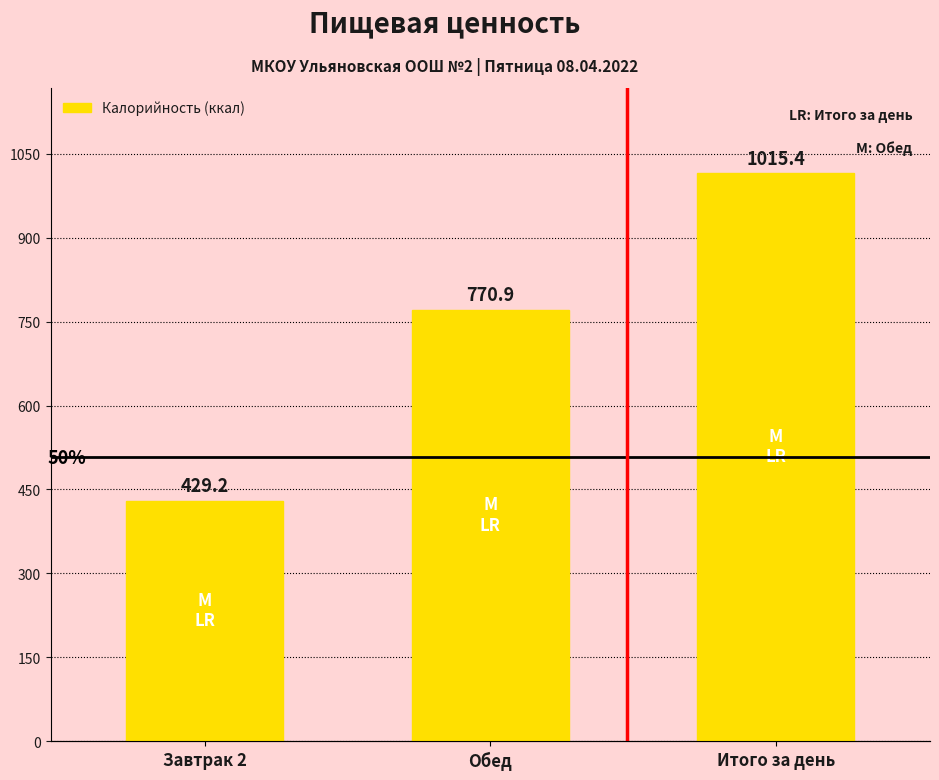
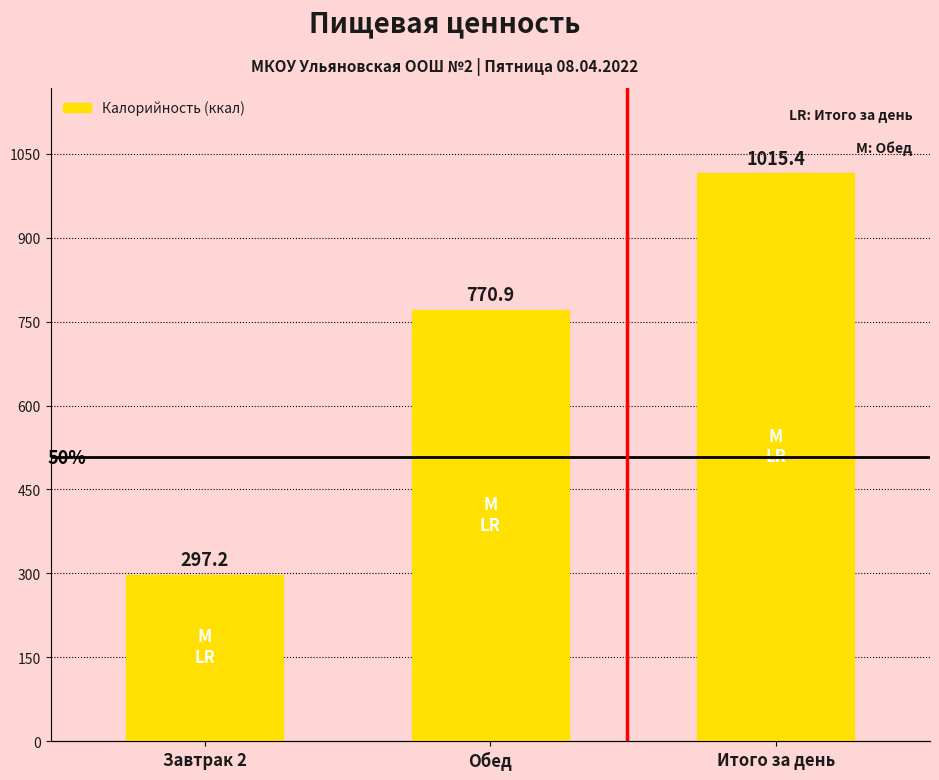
Калорийность (ккал), Завтрак 2: 429.2 -> 297.2
